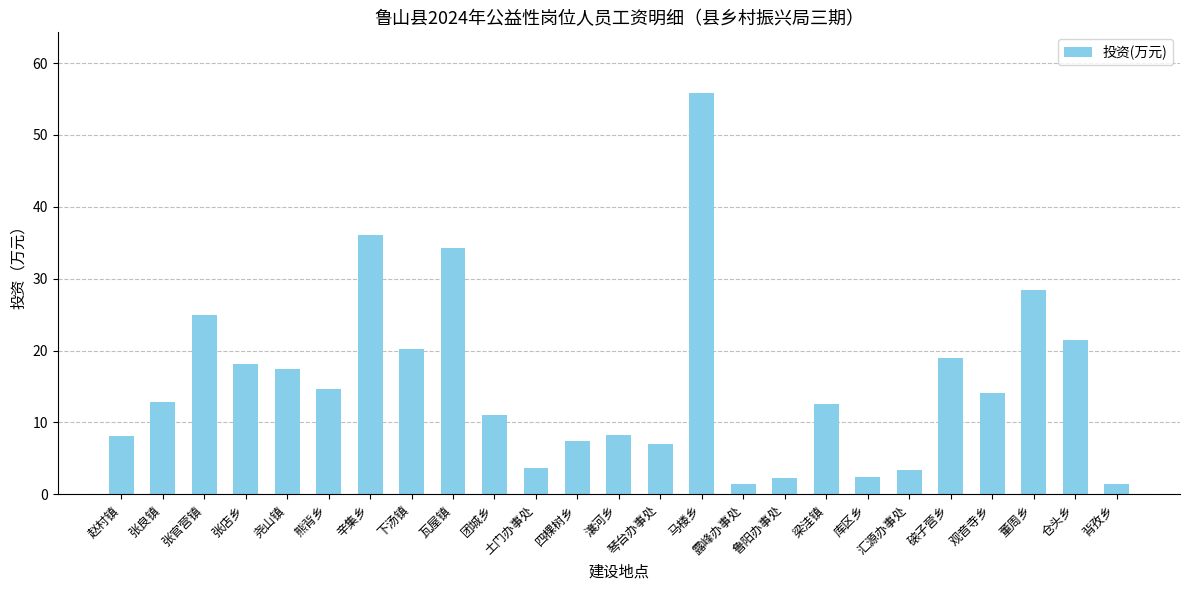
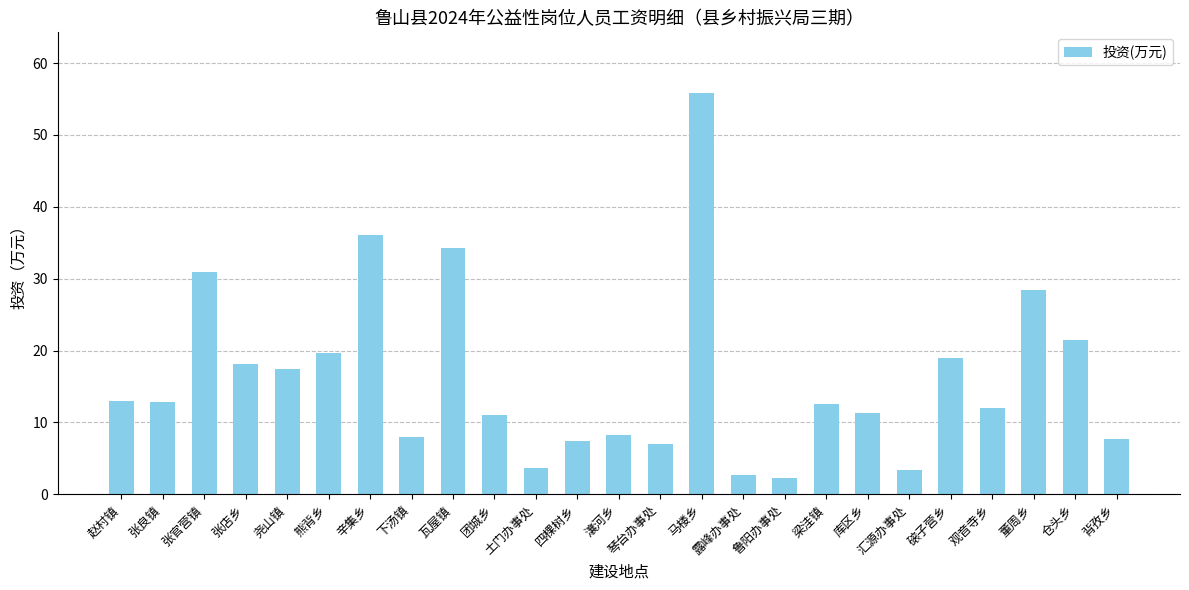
赵村镇: 8 -> 13
张官营镇: 25 -> 31
熊背乡: 15 -> 20
下汤镇: 20 -> 8
露峰办事处: 1 -> 3
库区乡: 2 -> 11
观音寺乡: 14 -> 12
背孜乡: 1 -> 8
